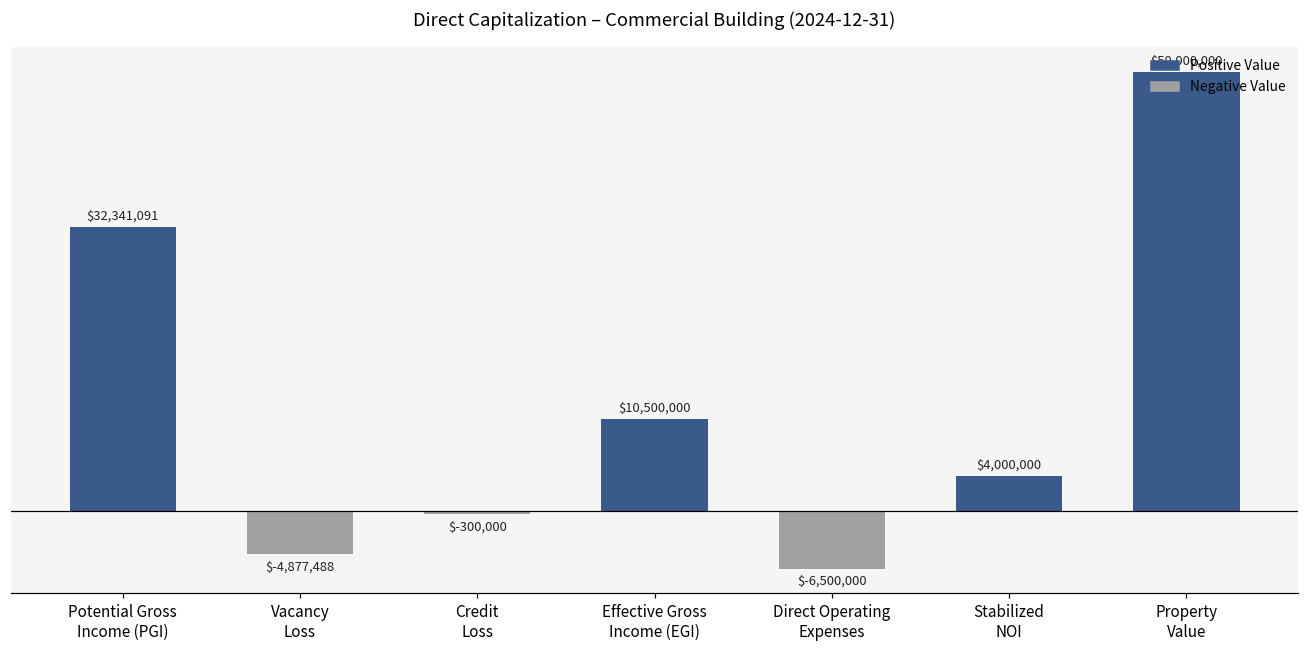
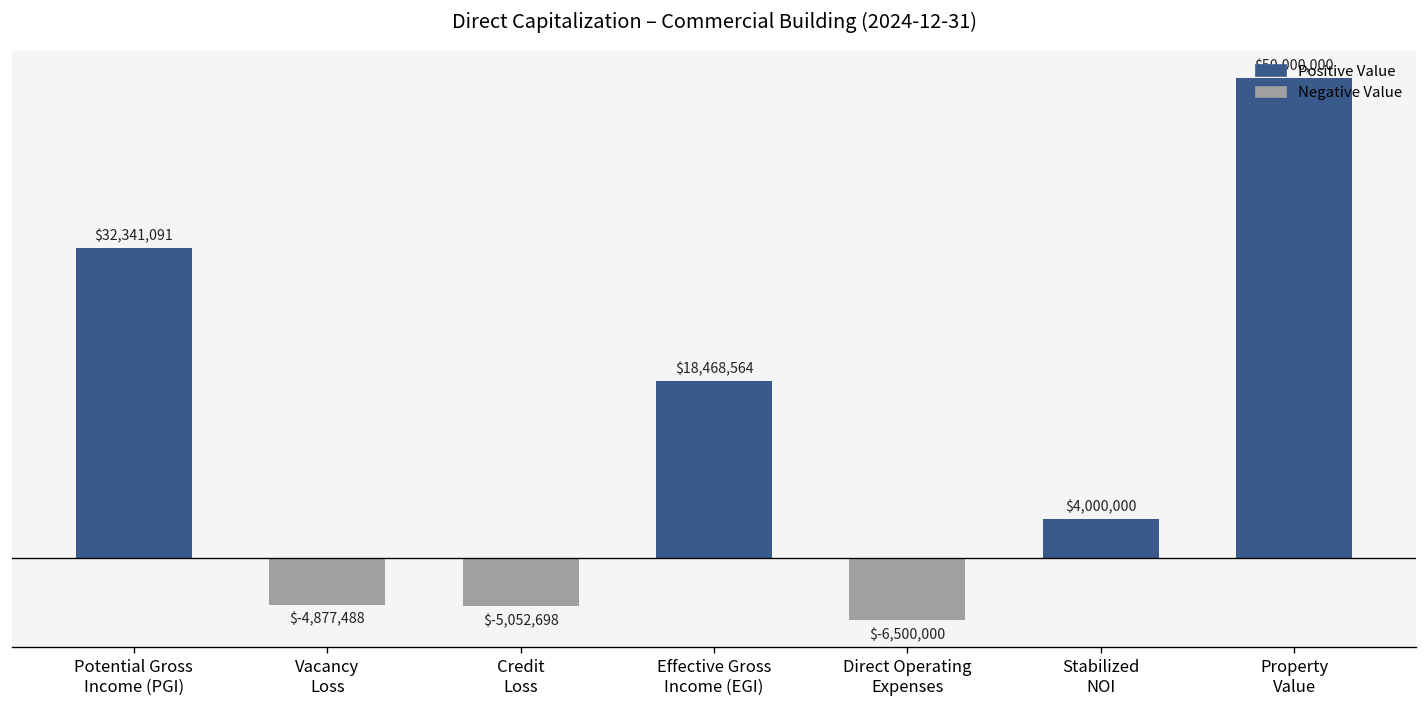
Credit Loss: $-300,000 -> $-5,052,698
Effective Gross Income (EGI): $10,500,000 -> $18,468,564
